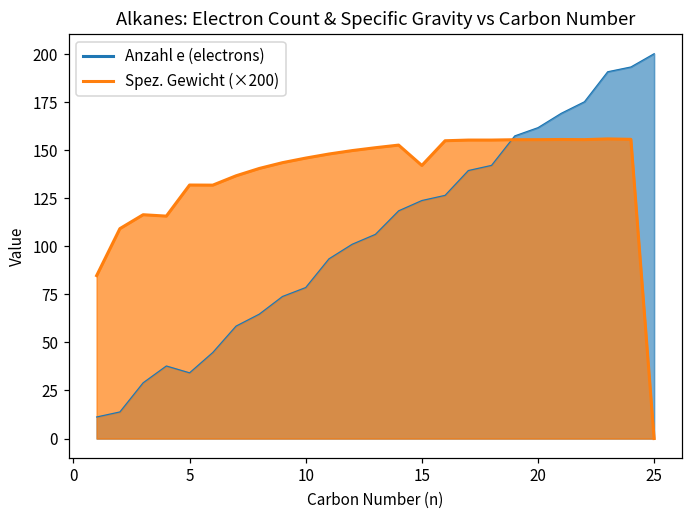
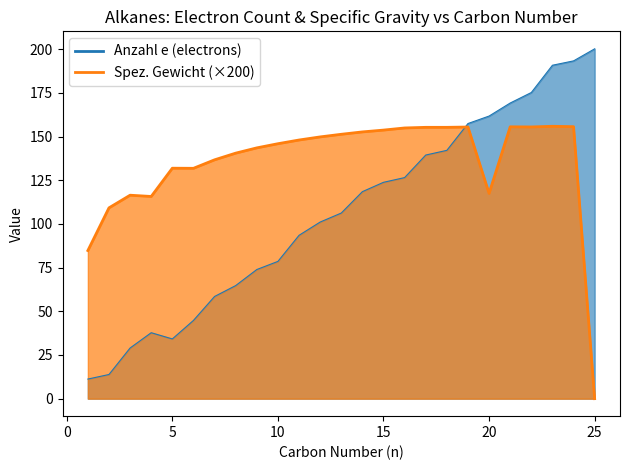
Spez. Gewicht (×200), 15: 142 -> 154
Spez. Gewicht (×200), 20: 156 -> 118
